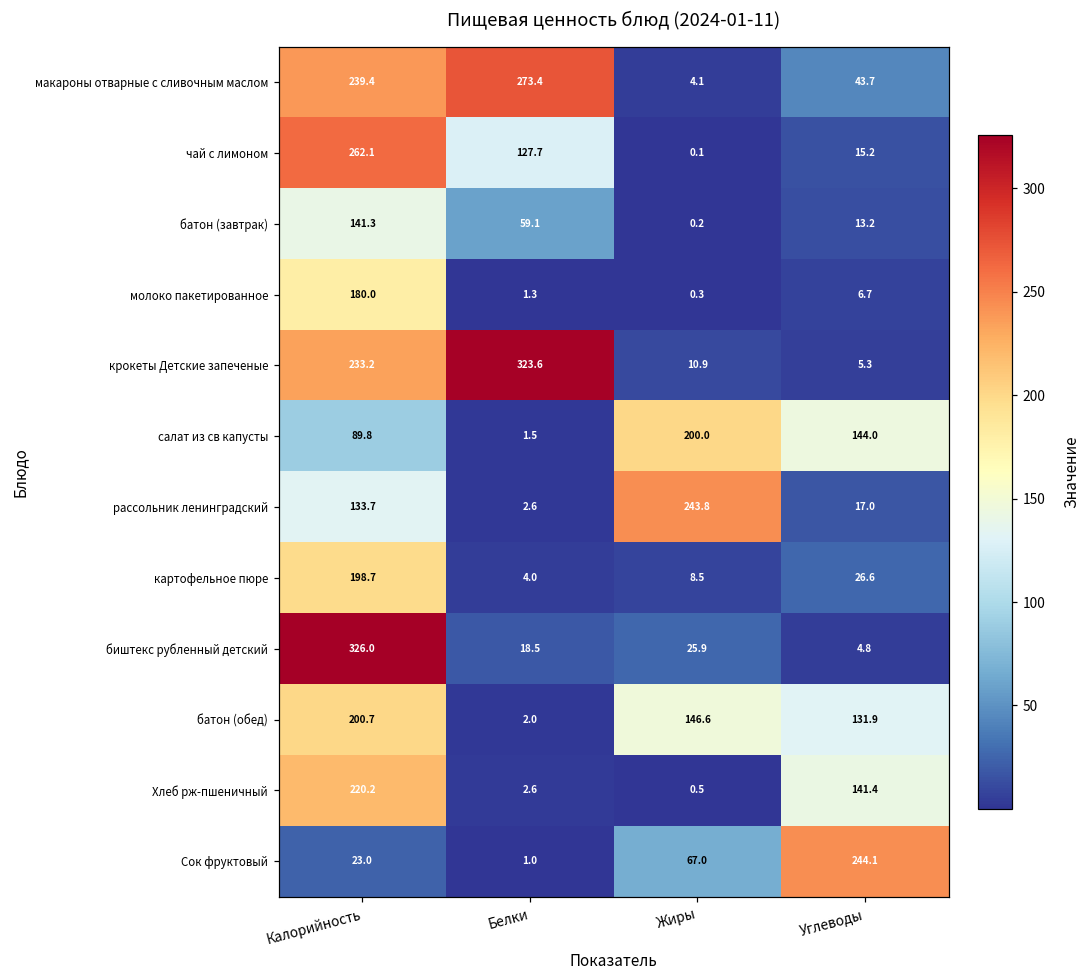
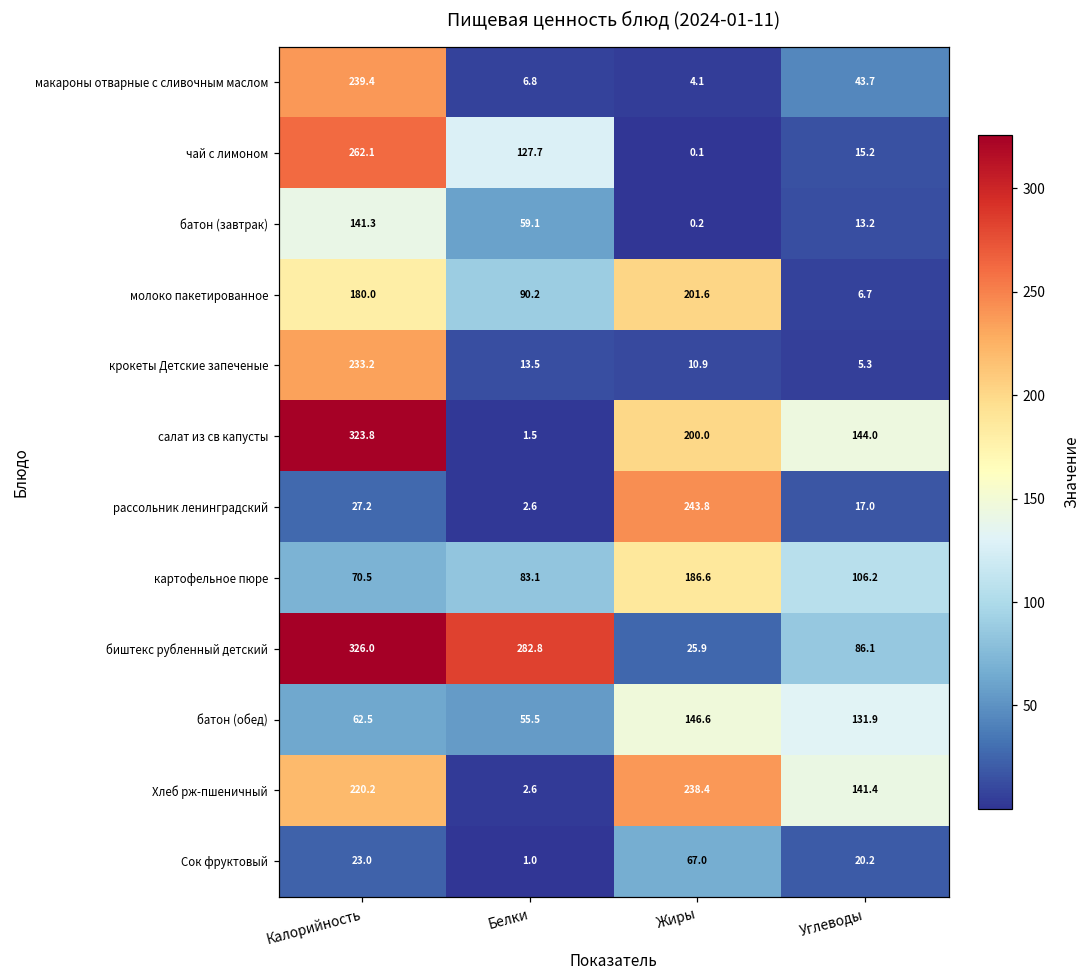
макароны отварные с сливочным маслом, Белки: 273.4 -> 6.8
молоко пакетированное, Белки: 1.3 -> 90.2
молоко пакетированное, Жиры: 0.3 -> 201.6
крокеты Детские запеченые, Белки: 323.6 -> 13.5
салат из св капусты, Калорийность: 89.8 -> 323.8
рассольник ленинградский, Калорийность: 133.7 -> 27.2
картофельное пюре, Калорийность: 198.7 -> 70.5
картофельное пюре, Белки: 4.0 -> 83.1
картофельное пюре, Жиры: 8.5 -> 186.6
картофельное пюре, Углеводы: 26.6 -> 106.2
биштекс рубленный детский, Белки: 18.5 -> 282.8
биштекс рубленный детский, Углеводы: 4.8 -> 86.1
батон (обед), Калорийность: 200.7 -> 62.5
батон (обед), Белки: 2.0 -> 55.5
Хлеб рж-пшеничный, Жиры: 0.5 -> 238.4
Сок фруктовый, Углеводы: 244.1 -> 20.2
